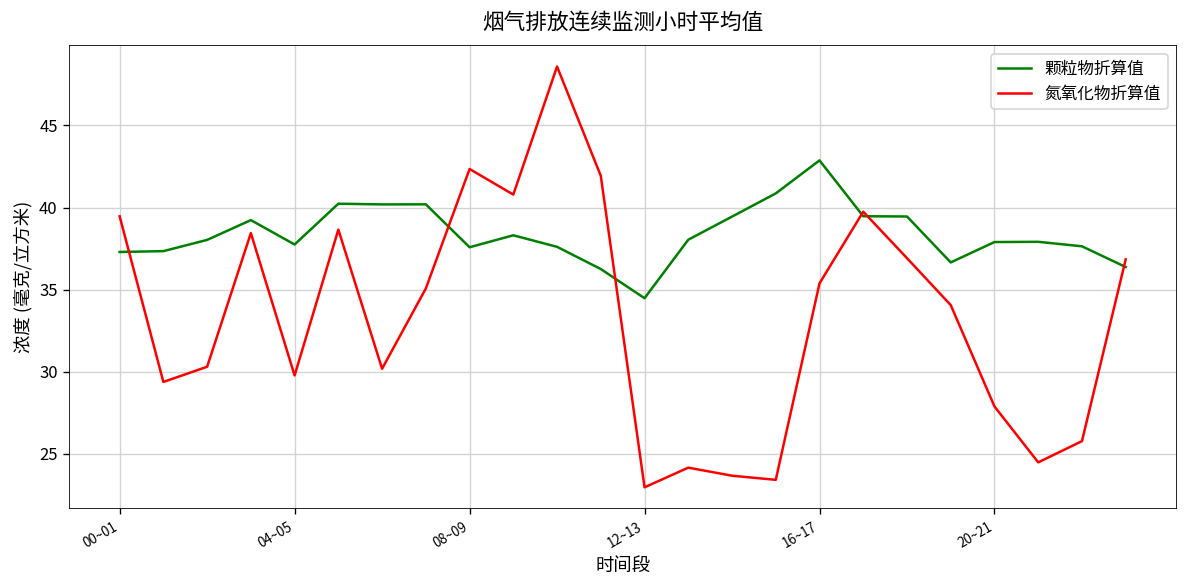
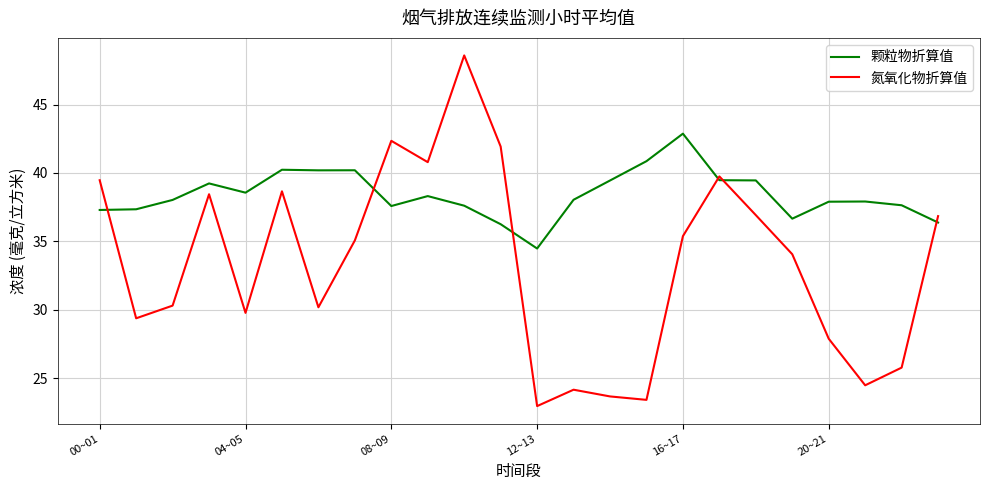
颗粒物折算值, 04~05: 37.8 -> 38.6
